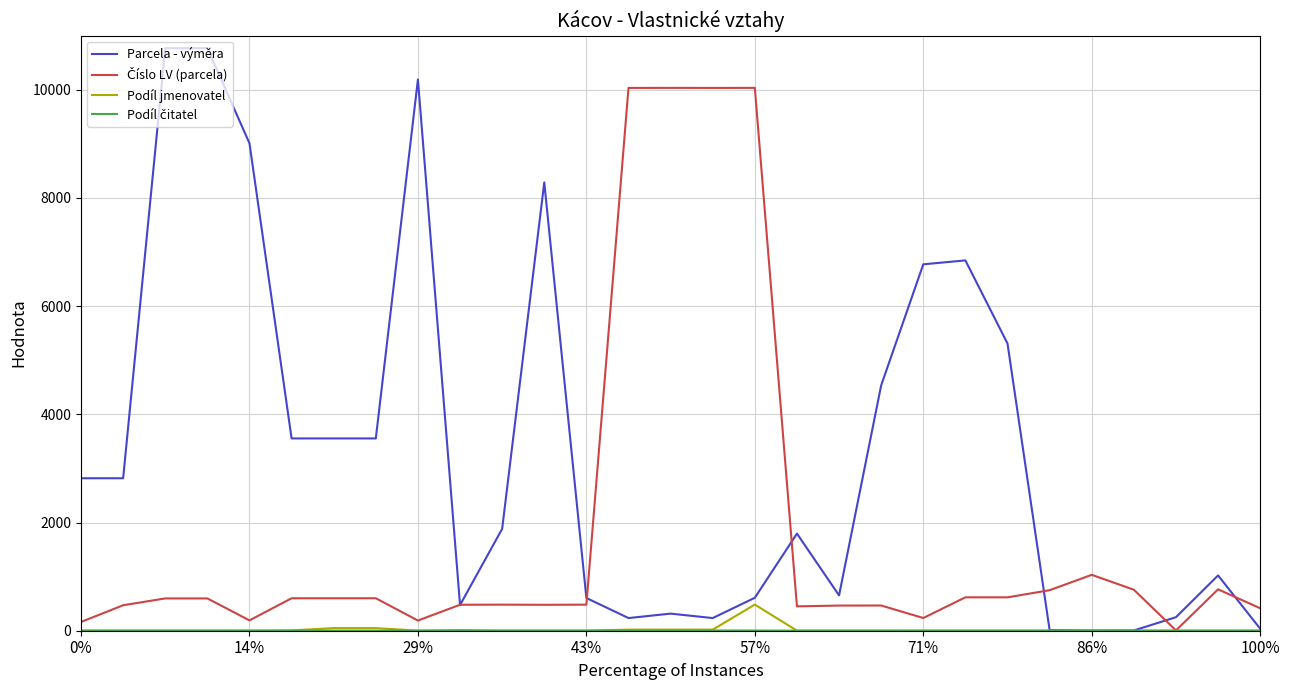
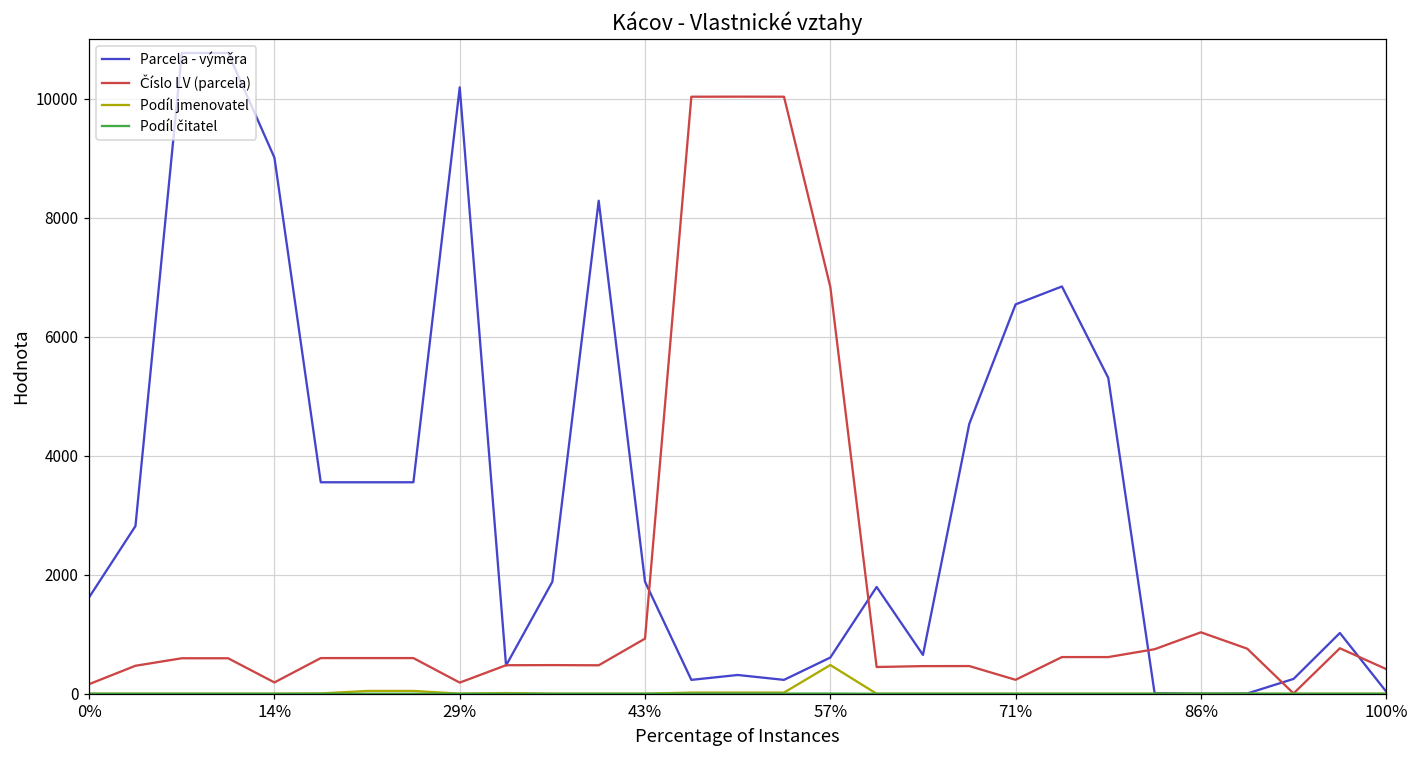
Parcela - výměra, 0%: 2800 -> 1600
Parcela - výměra, 43%: 600 -> 1900
Číslo LV (parcela), 43%: 500 -> 900
Číslo LV (parcela), 57%: 10000 -> 6800
Parcela - výměra, 71%: 6800 -> 6500
